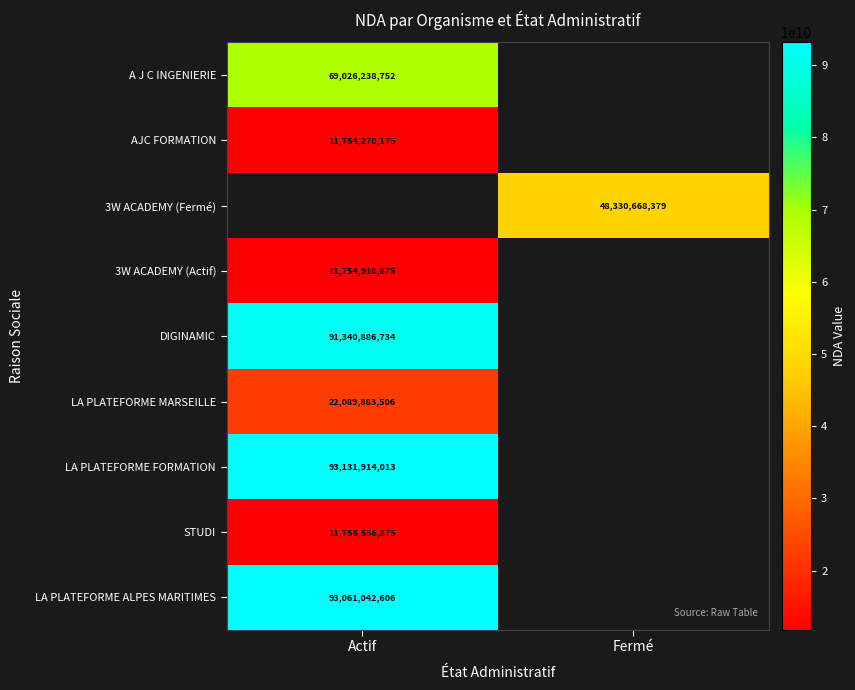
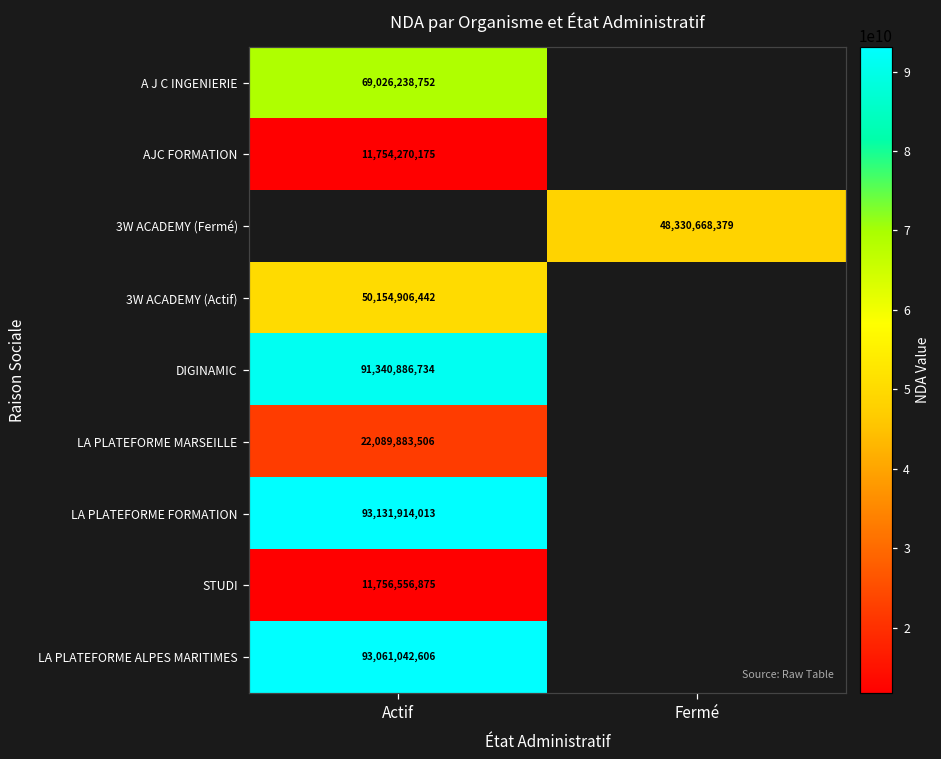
3W ACADEMY (Actif), Actif: 11,754,910,875 -> 50,154,906,442
